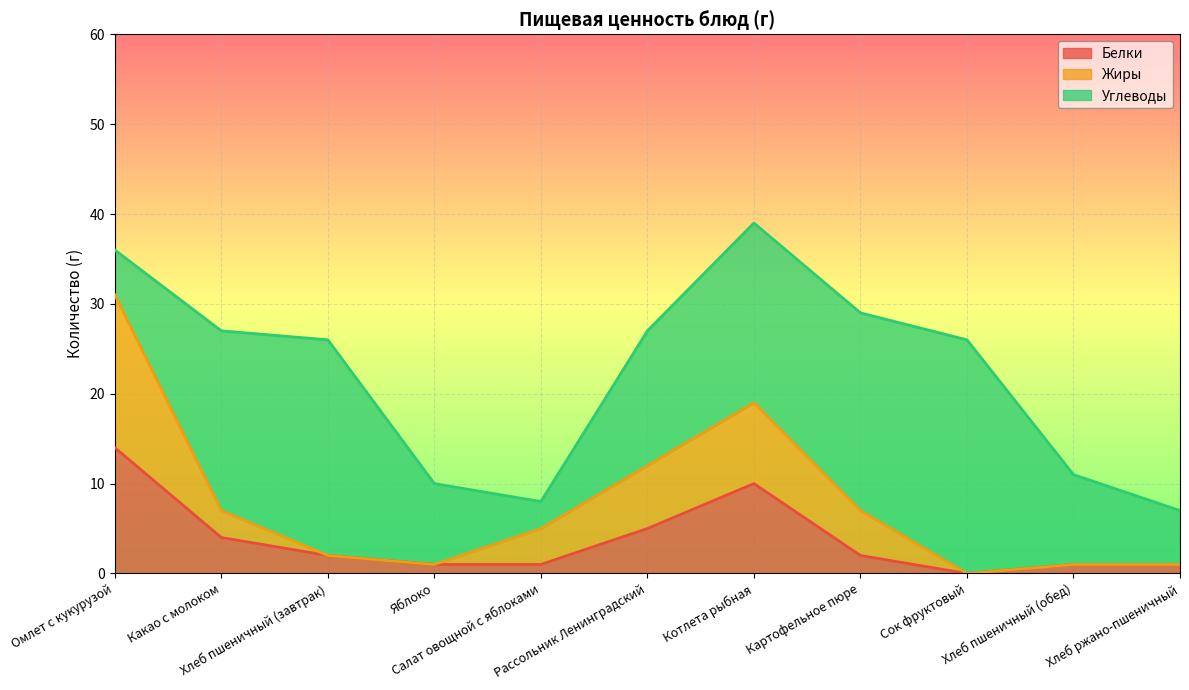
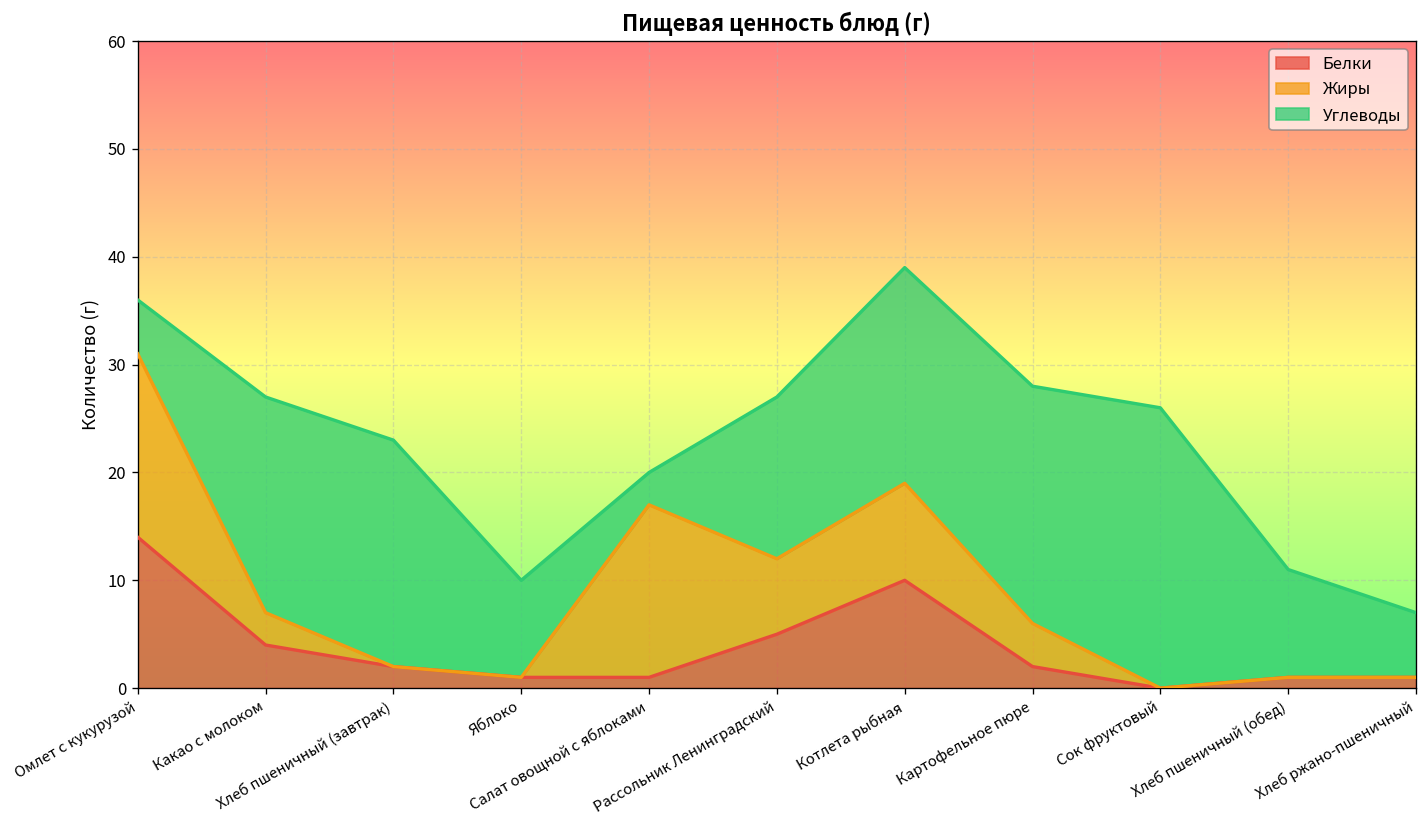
Углеводы, Хлеб пшеничный (завтрак): 24 -> 21
Жиры, Салат овощной с яблоками: 4 -> 16
Жиры, Картофельное пюре: 5 -> 4
